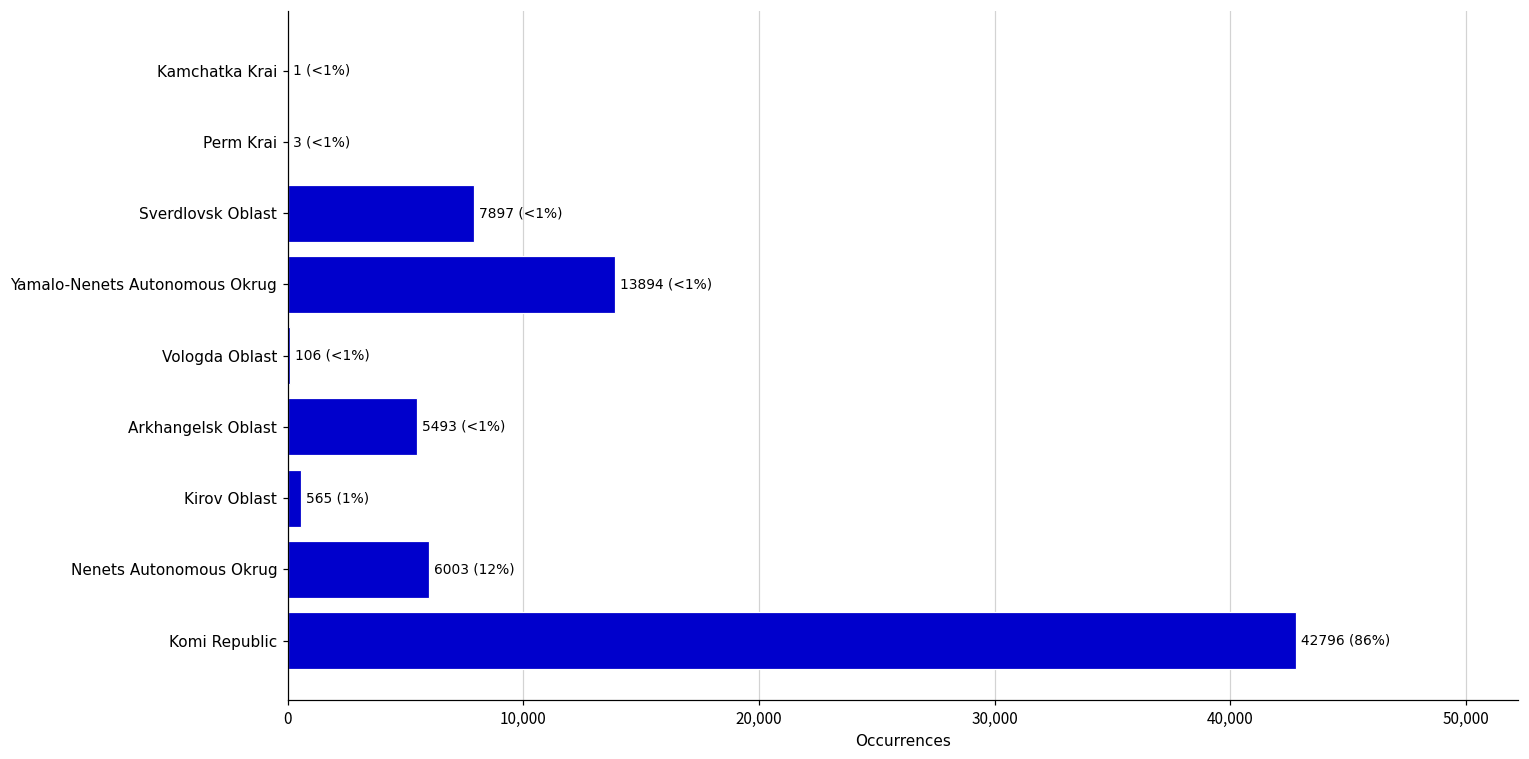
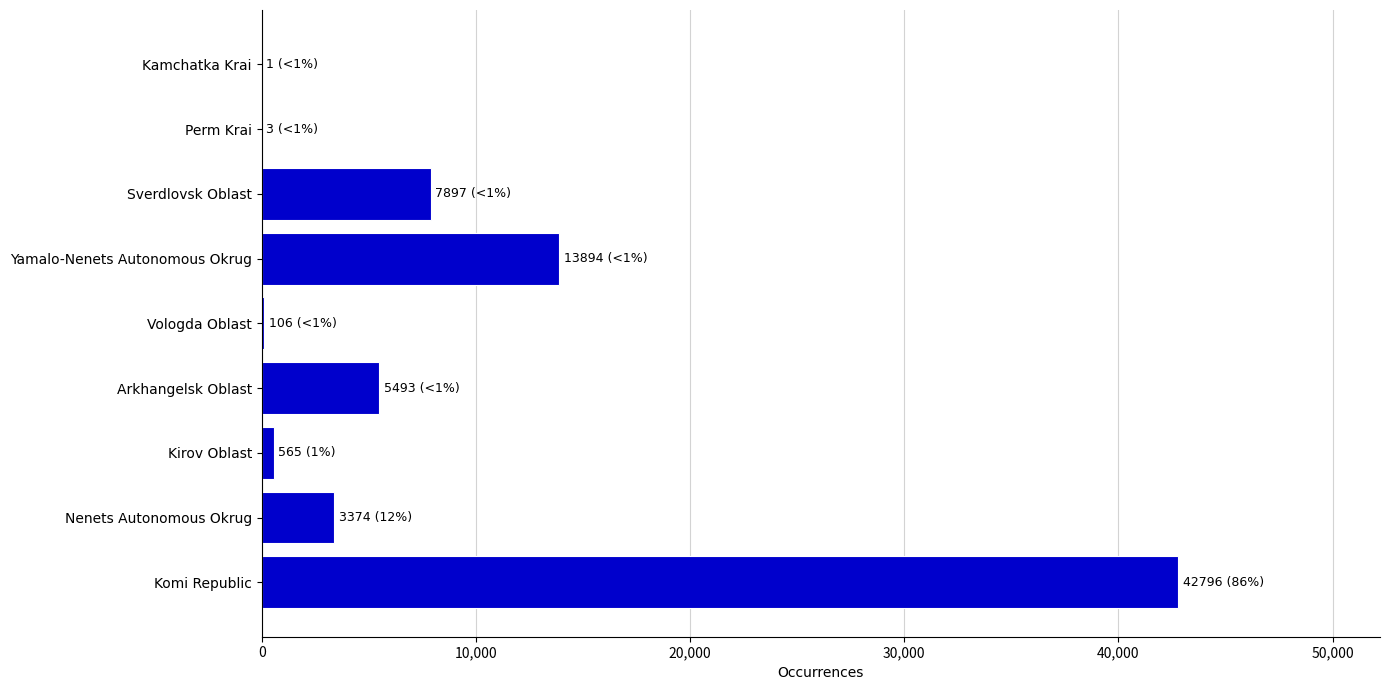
Nenets Autonomous Okrug: 6003 -> 3374
